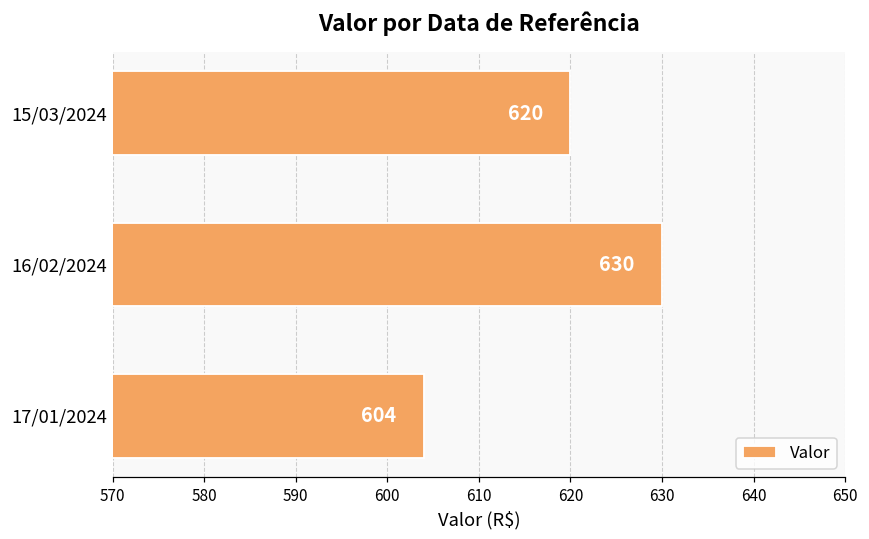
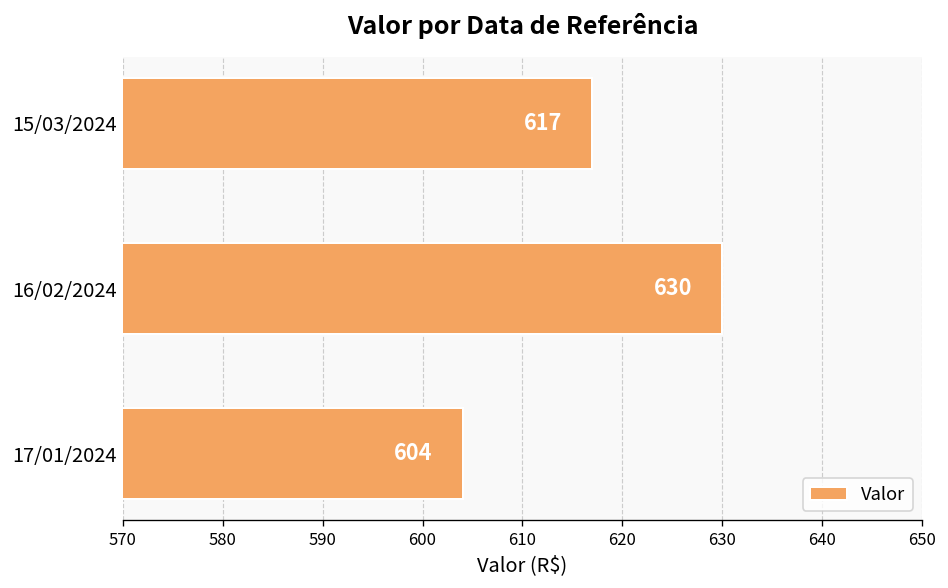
15/03/2024: 620 -> 617
